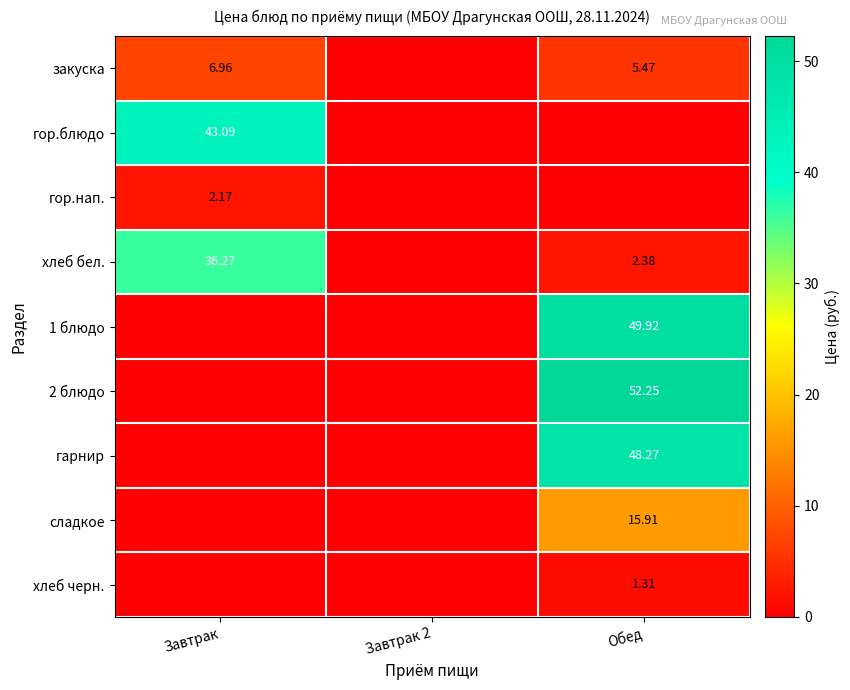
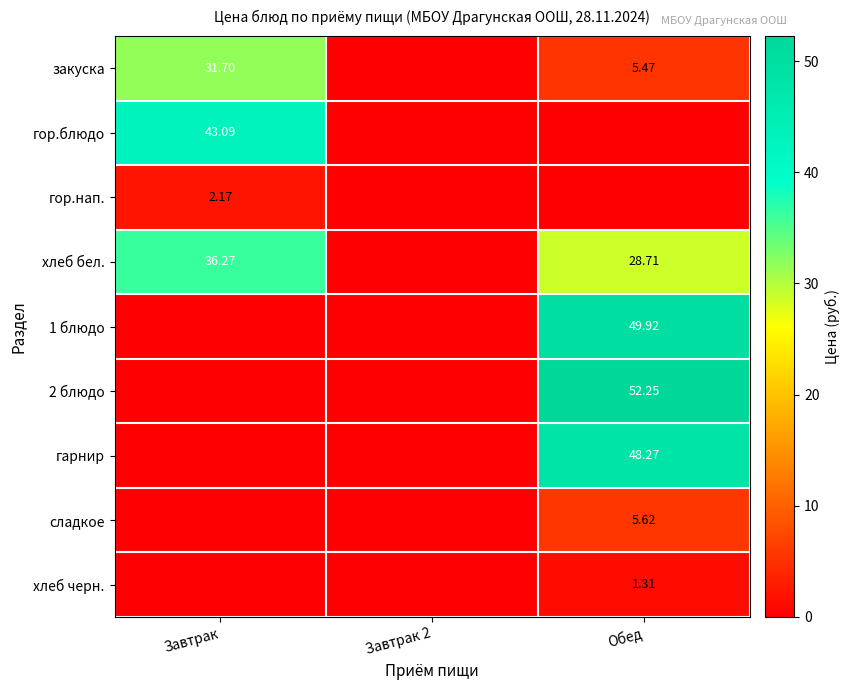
закуска, Завтрак: 6.96 -> 31.70
хлеб бел., Обед: 2.38 -> 28.71
сладкое, Обед: 15.91 -> 5.62
